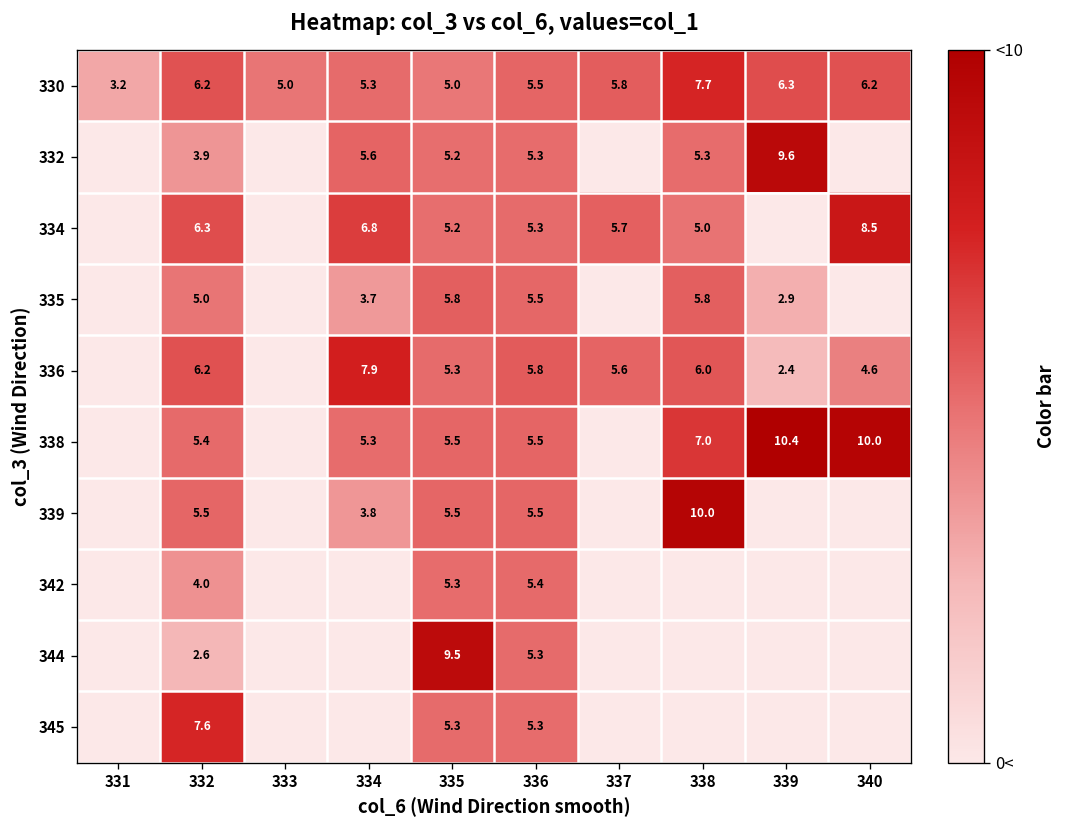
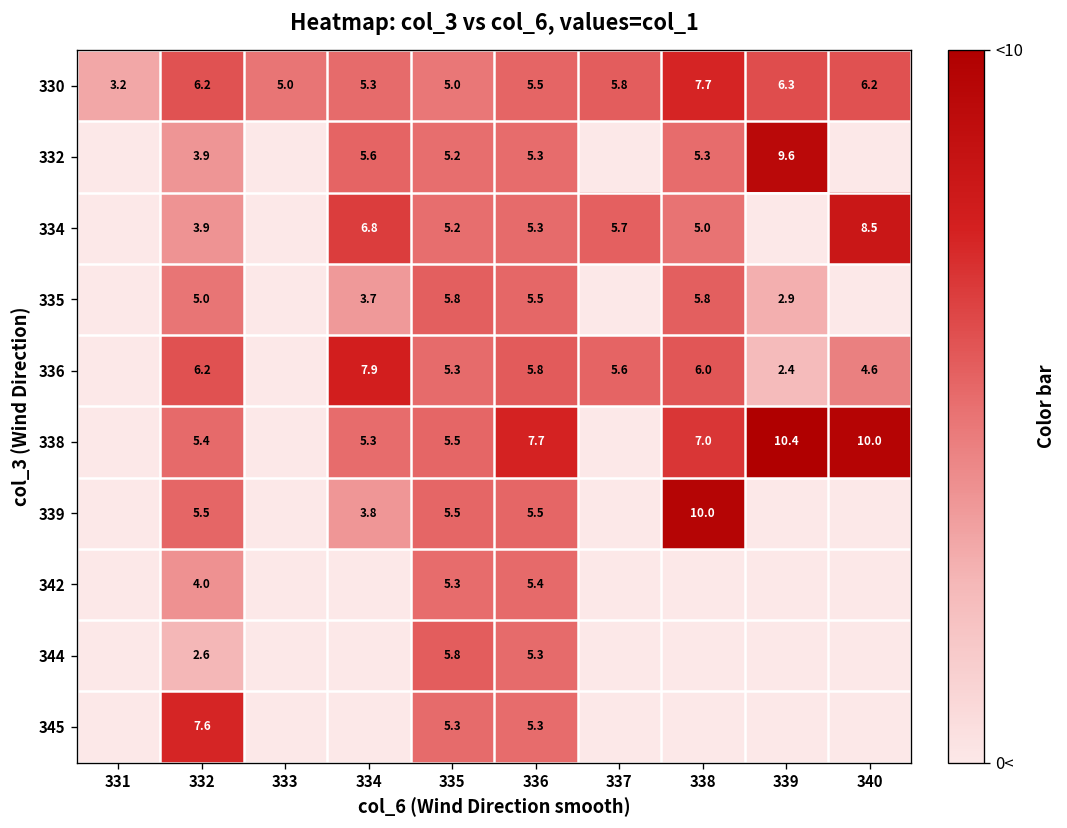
334, 332: 6.3 -> 3.9
338, 336: 5.5 -> 7.7
344, 335: 9.5 -> 5.8
